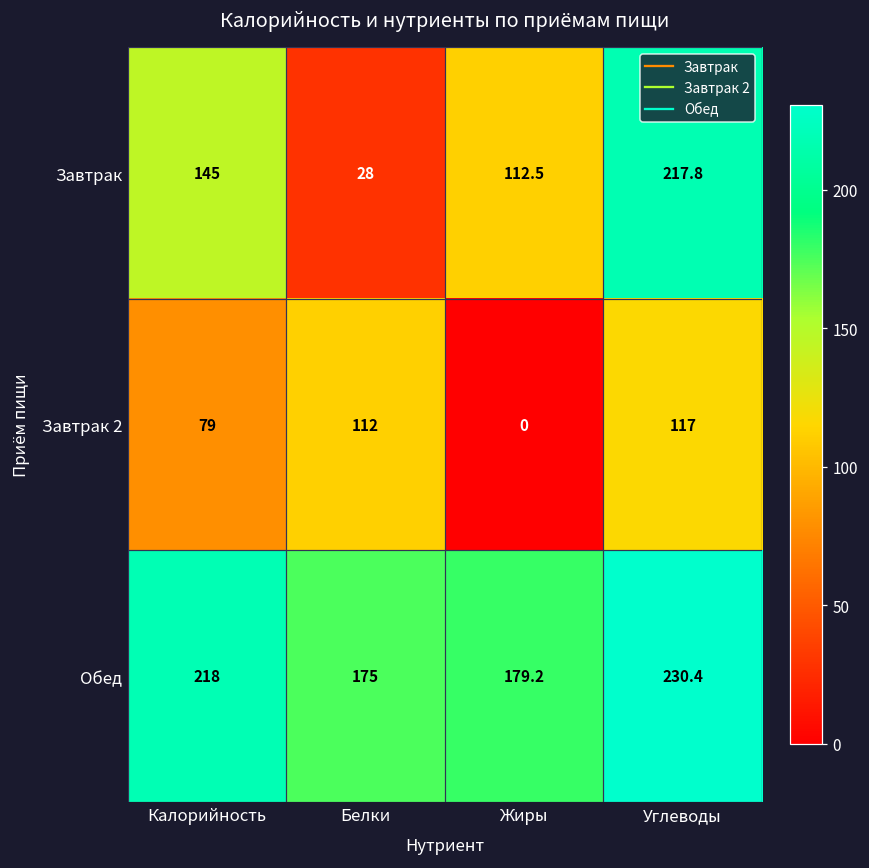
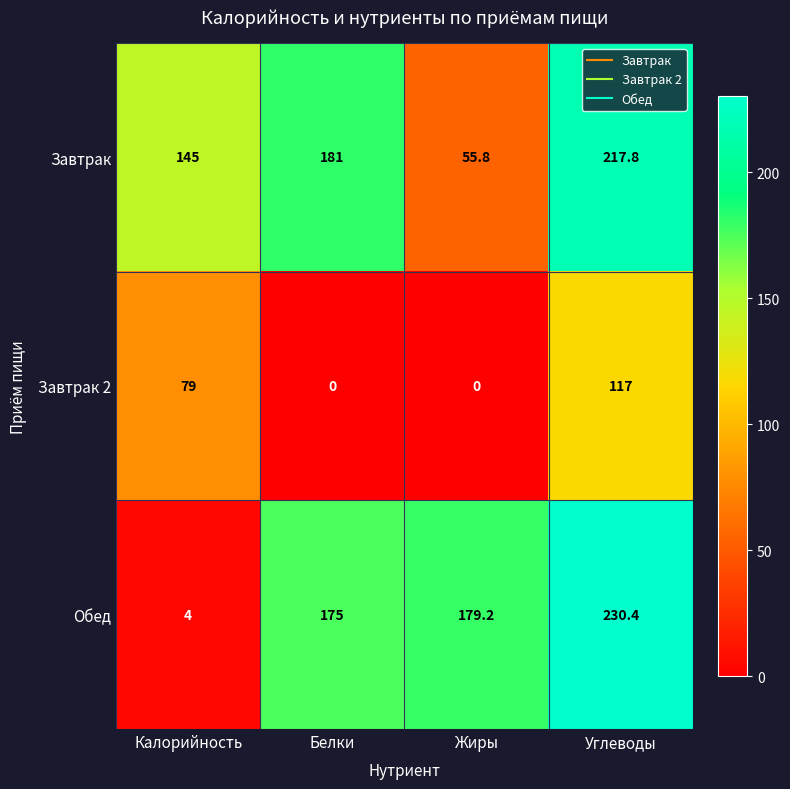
Завтрак, Белки: 28 -> 181
Завтрак, Жиры: 112.5 -> 55.8
Завтрак 2, Белки: 112 -> 0
Обед, Калорийность: 218 -> 4
